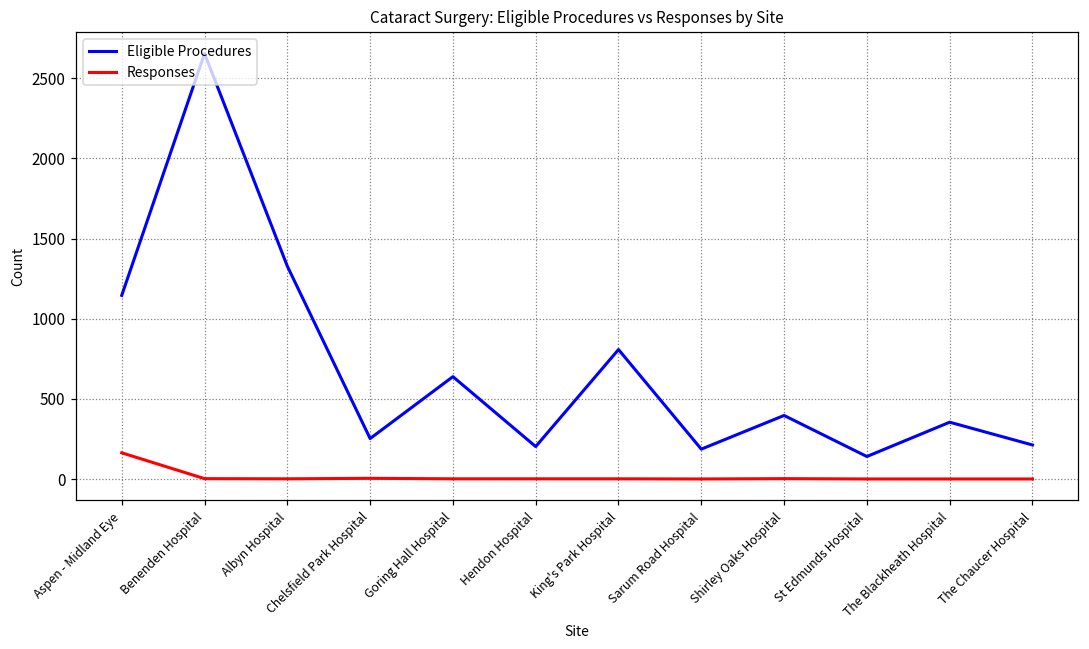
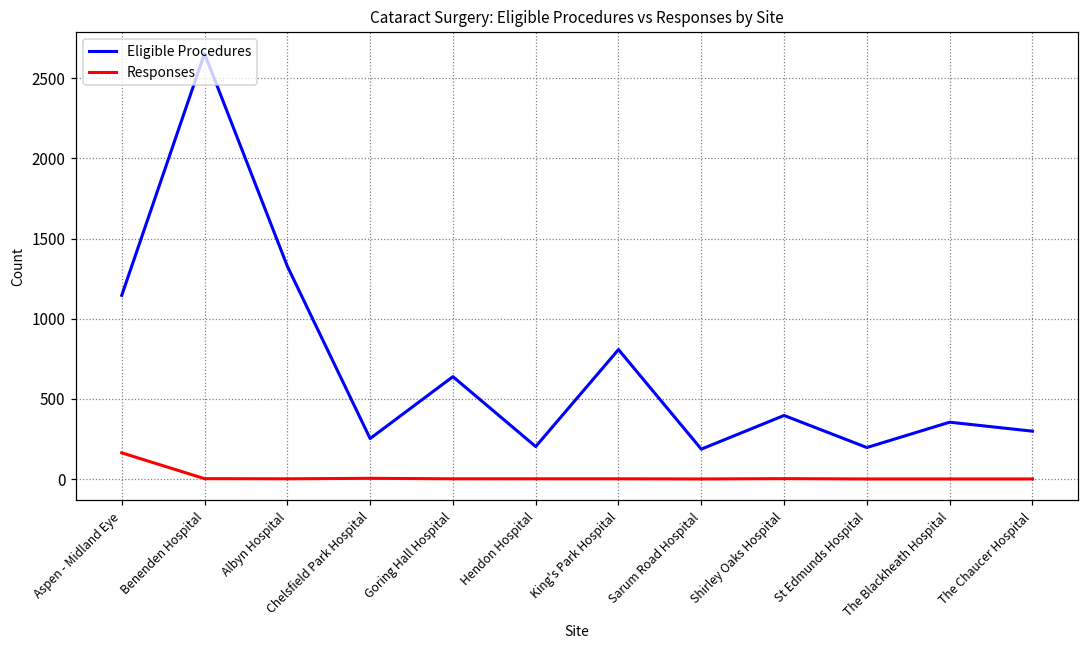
Eligible Procedures, St Edmunds Hospital: 140 -> 200
Eligible Procedures, The Chaucer Hospital: 210 -> 300
